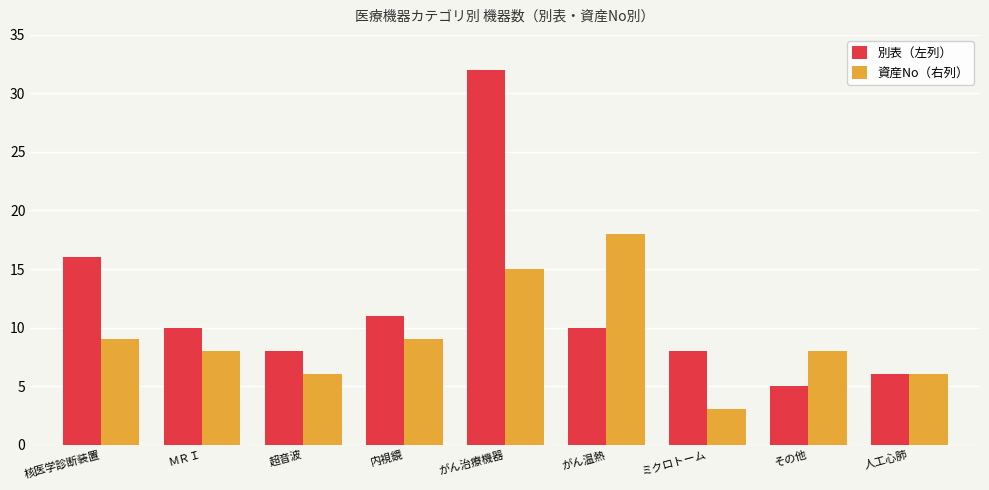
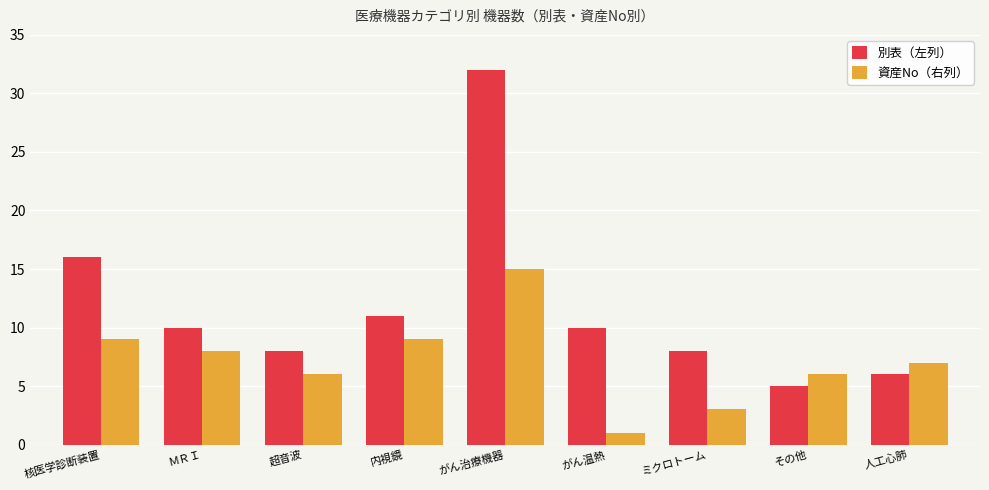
資産No（右列）, がん温熱: 18 -> 1
資産No（右列）, その他: 8 -> 6
資産No（右列）, 人工心肺: 6 -> 7
